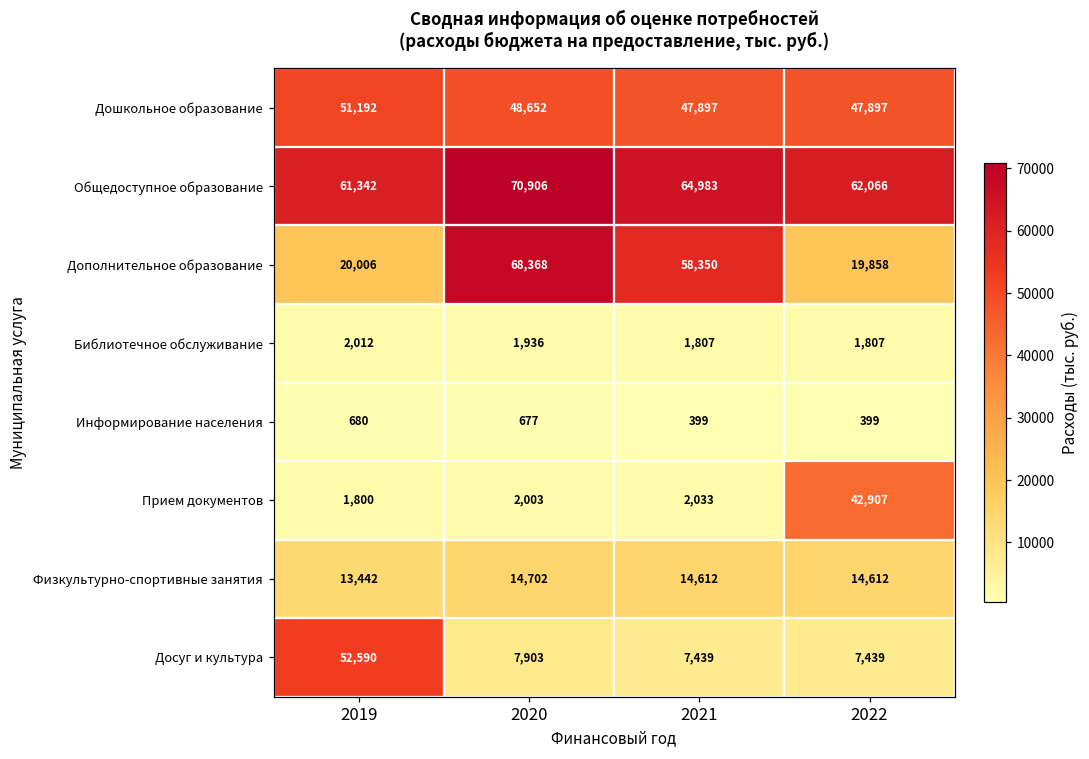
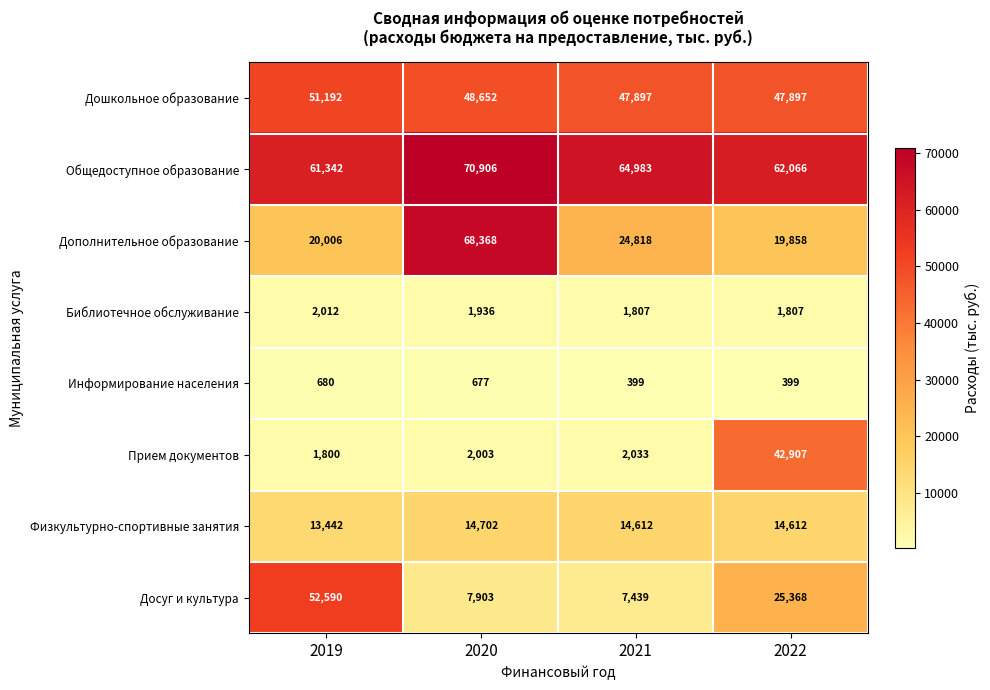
Дополнительное образование, 2021: 58,350 -> 24,818
Досуг и культура, 2022: 7,439 -> 25,368
